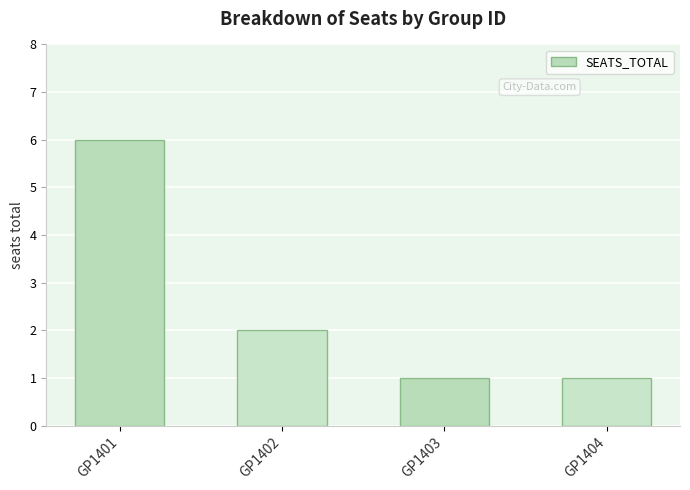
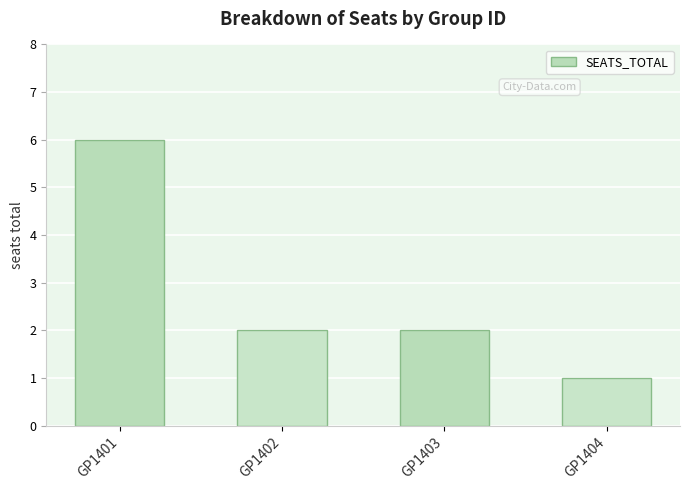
GP1403: 1 -> 2
